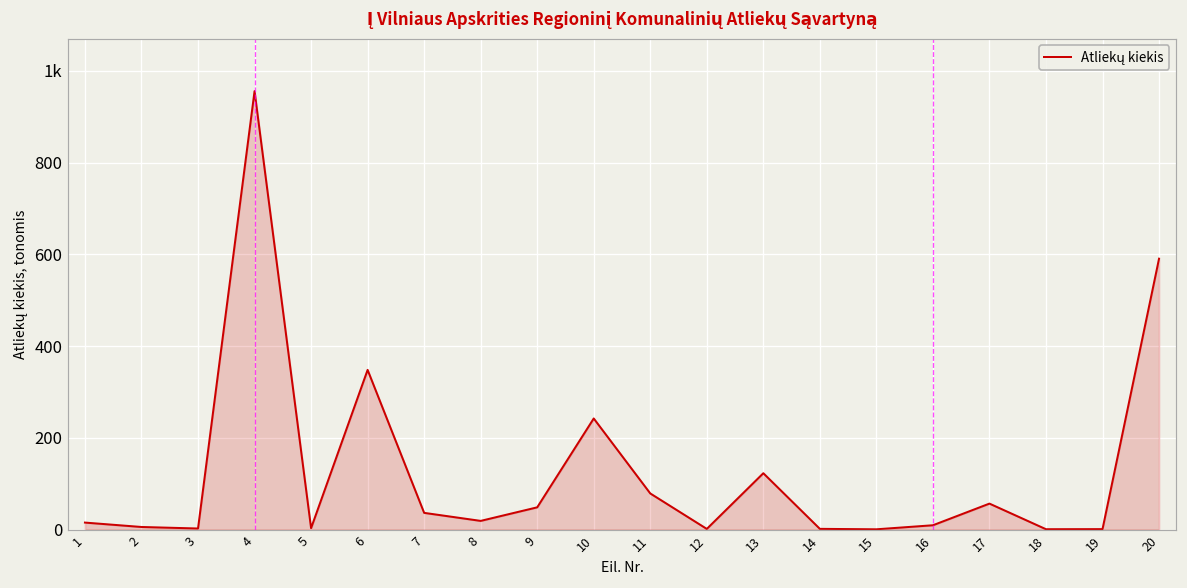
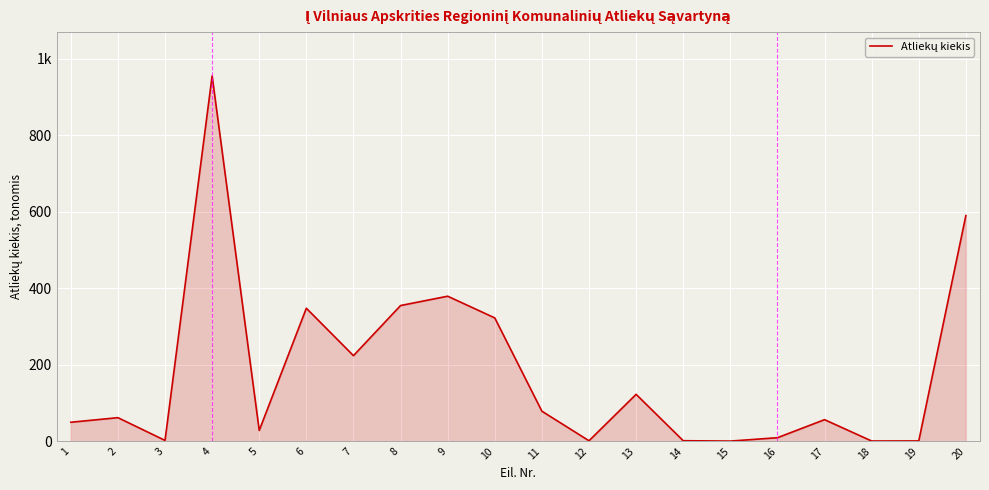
1: 20 -> 50
2: 10 -> 60
5: 0 -> 30
7: 40 -> 220
8: 20 -> 360
9: 50 -> 380
10: 240 -> 320
